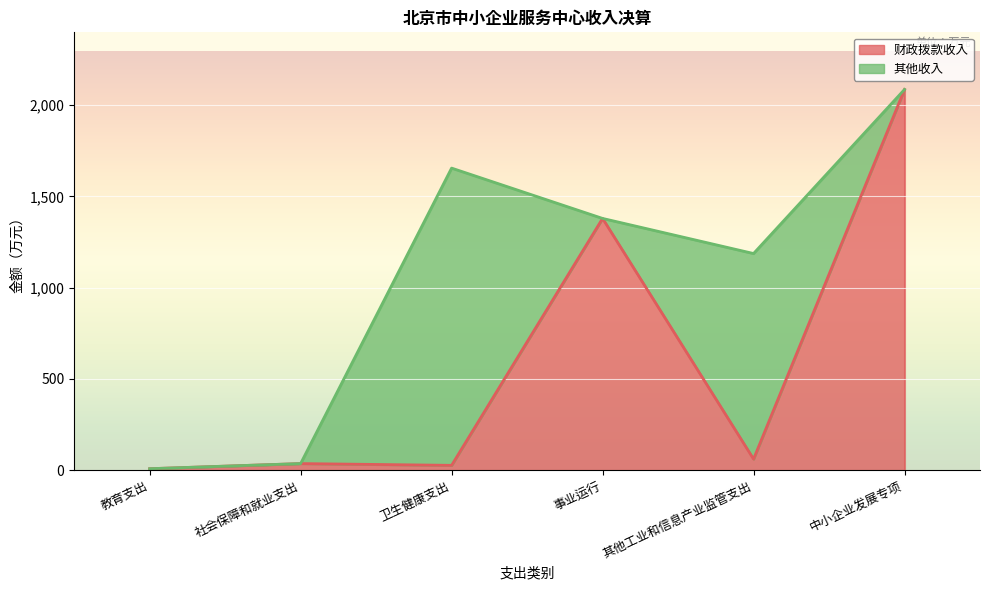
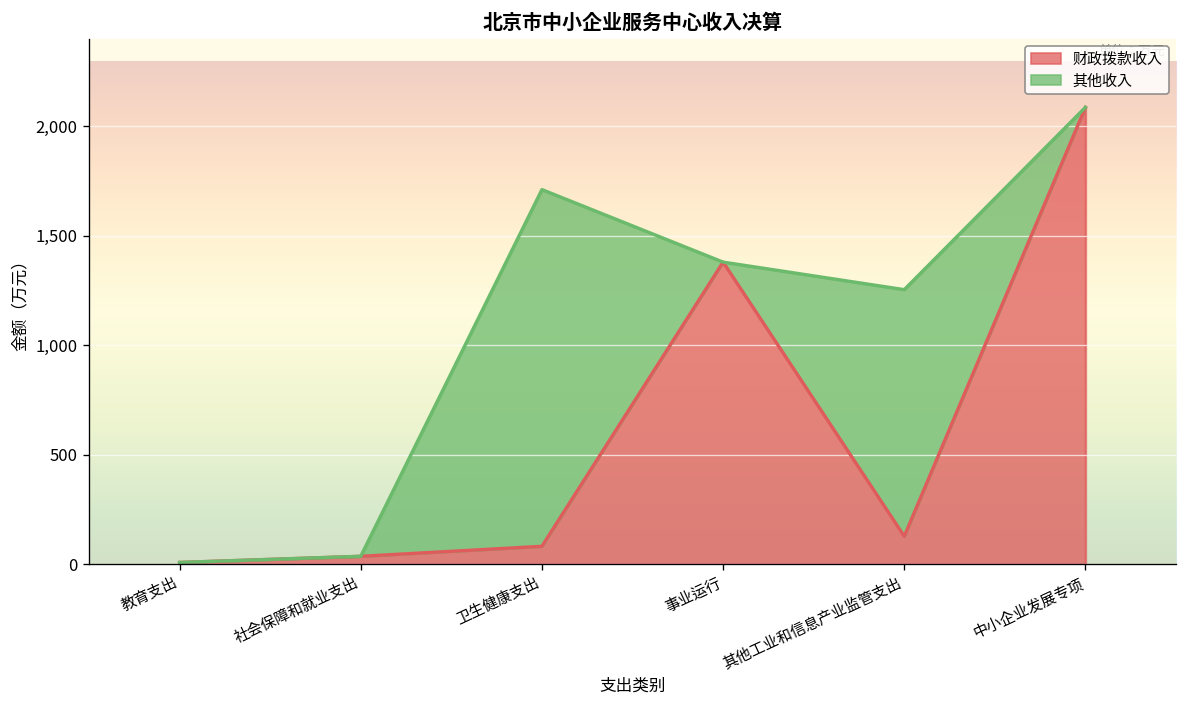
财政拨款收入, 卫生健康支出: 30 -> 80
财政拨款收入, 其他工业和信息产业监管支出: 60 -> 130
